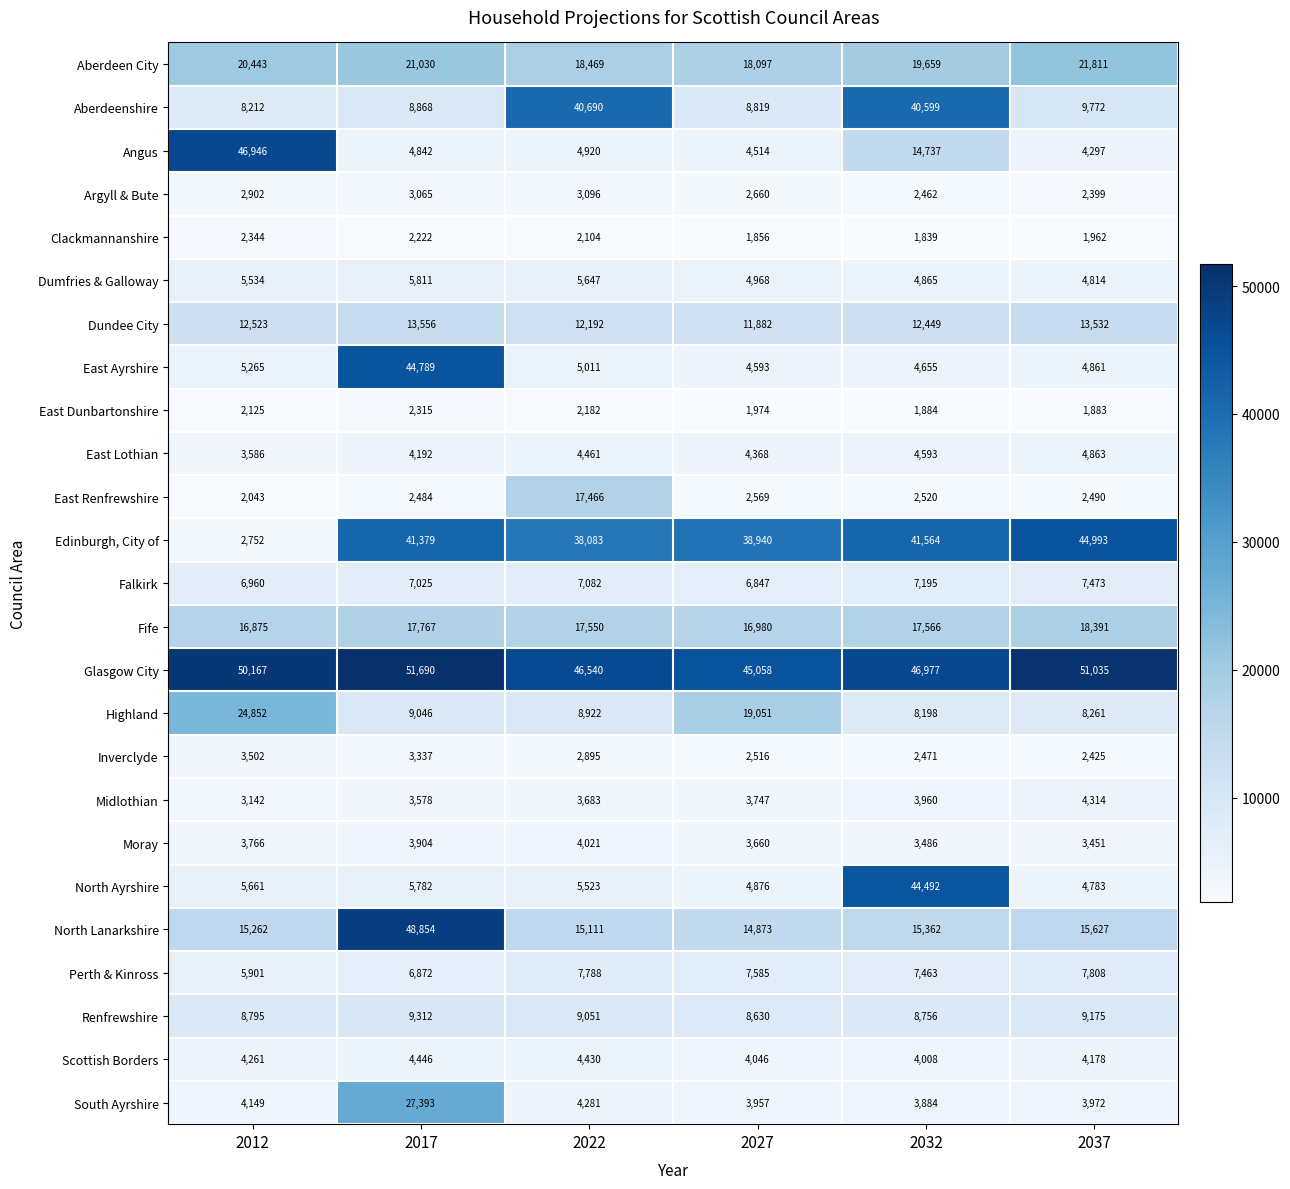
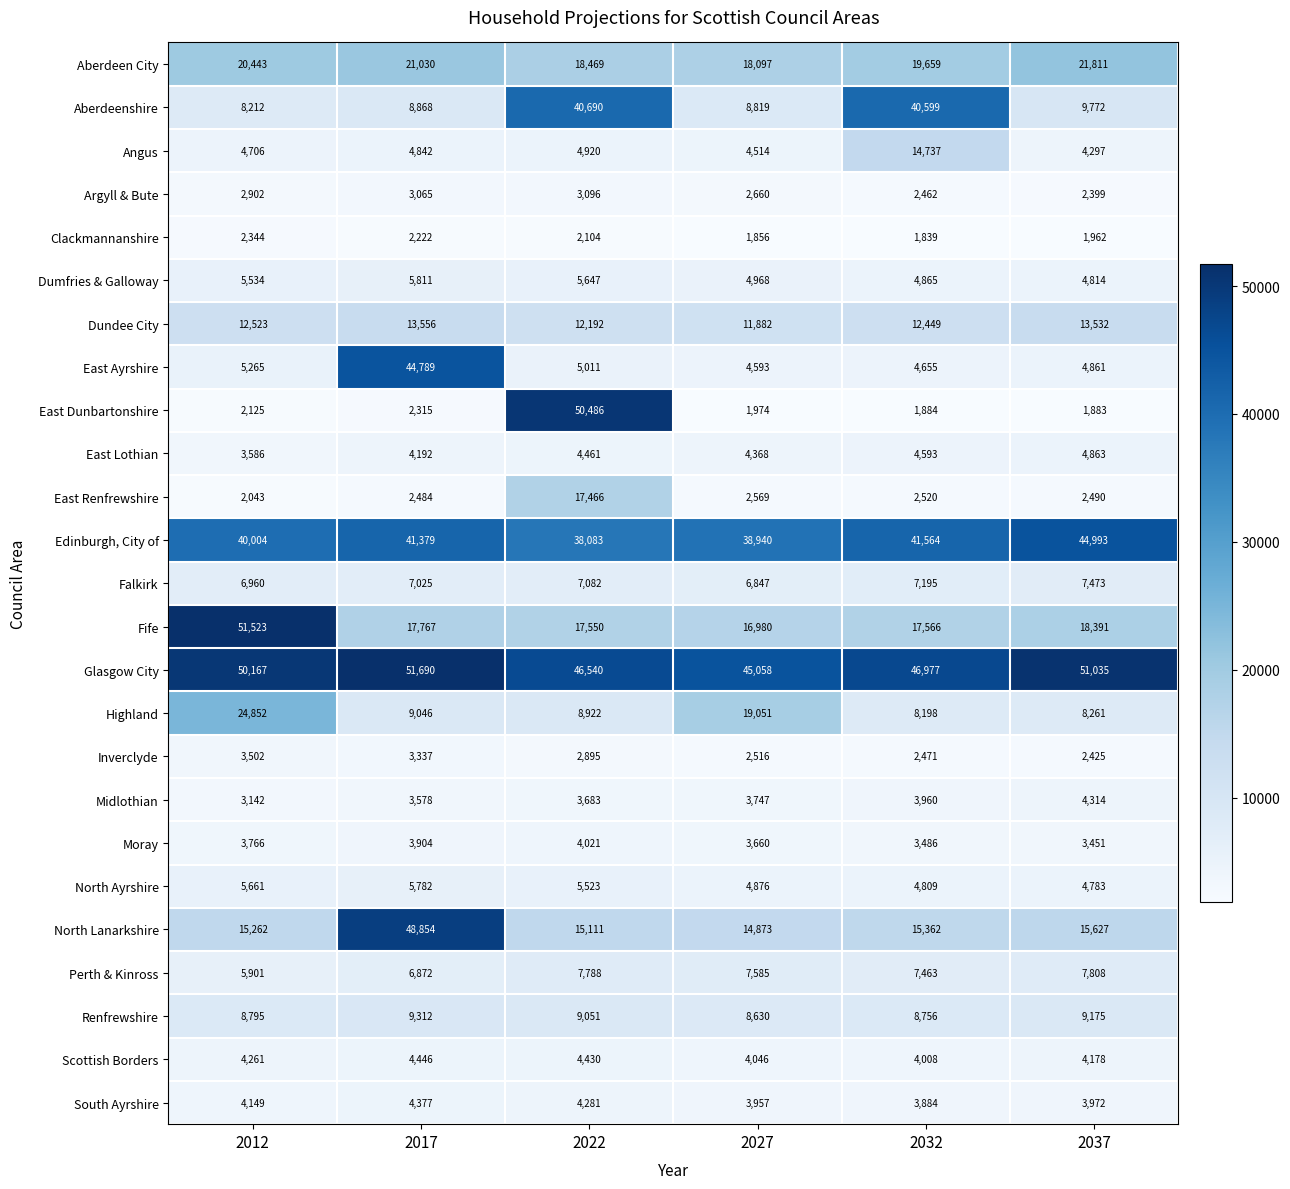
Angus, 2012: 46,946 -> 4,706
East Dunbartonshire, 2022: 2,182 -> 50,486
Edinburgh, City of, 2012: 2,752 -> 40,004
Fife, 2012: 16,875 -> 51,523
North Ayrshire, 2032: 44,492 -> 4,809
South Ayrshire, 2017: 27,393 -> 4,377
